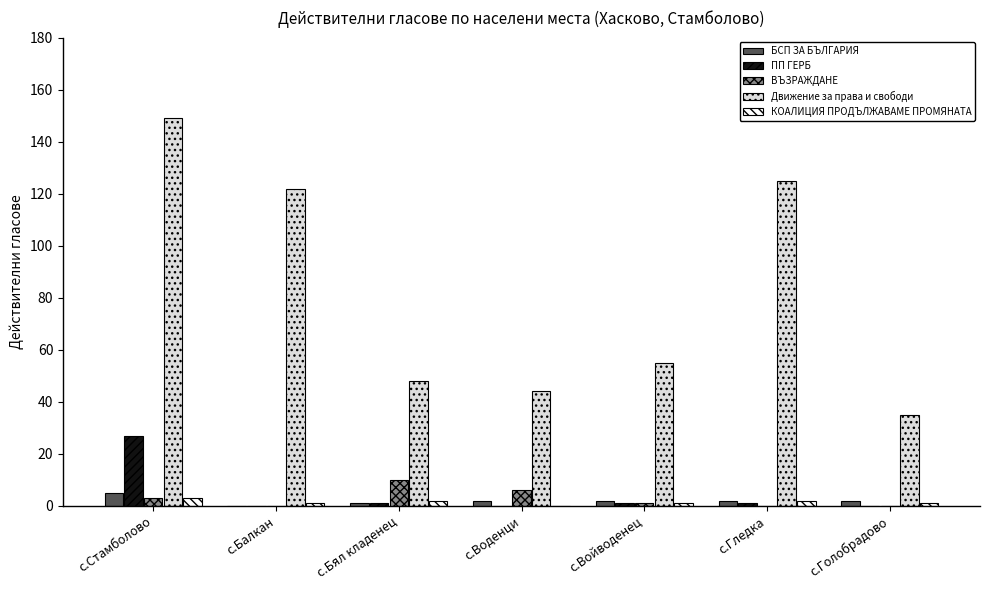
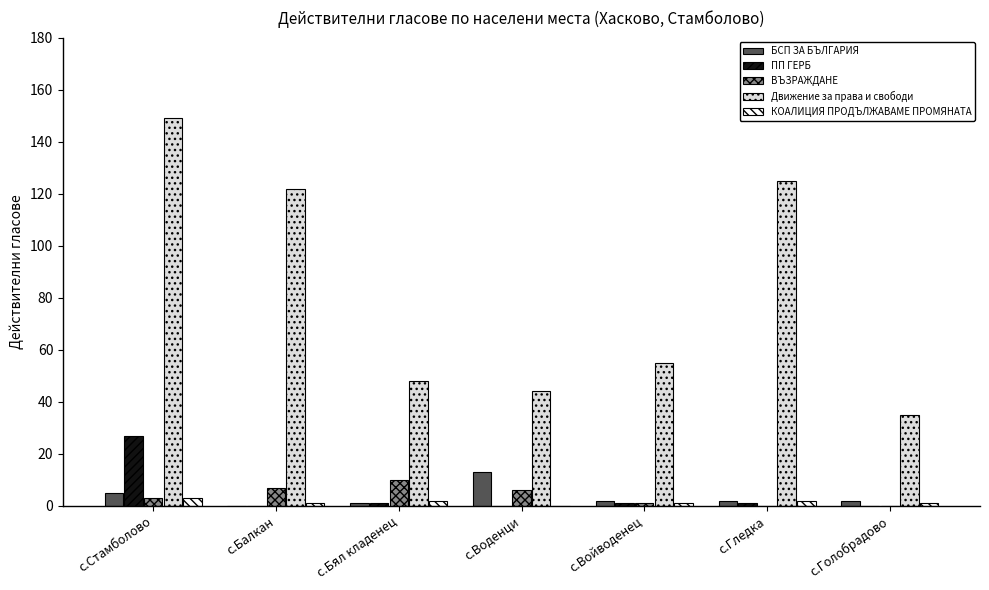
ВЪЗРАЖДАНЕ, с.Балкан: 0 -> 7
БСП ЗА БЪЛГАРИЯ, с.Воденци: 2 -> 13
